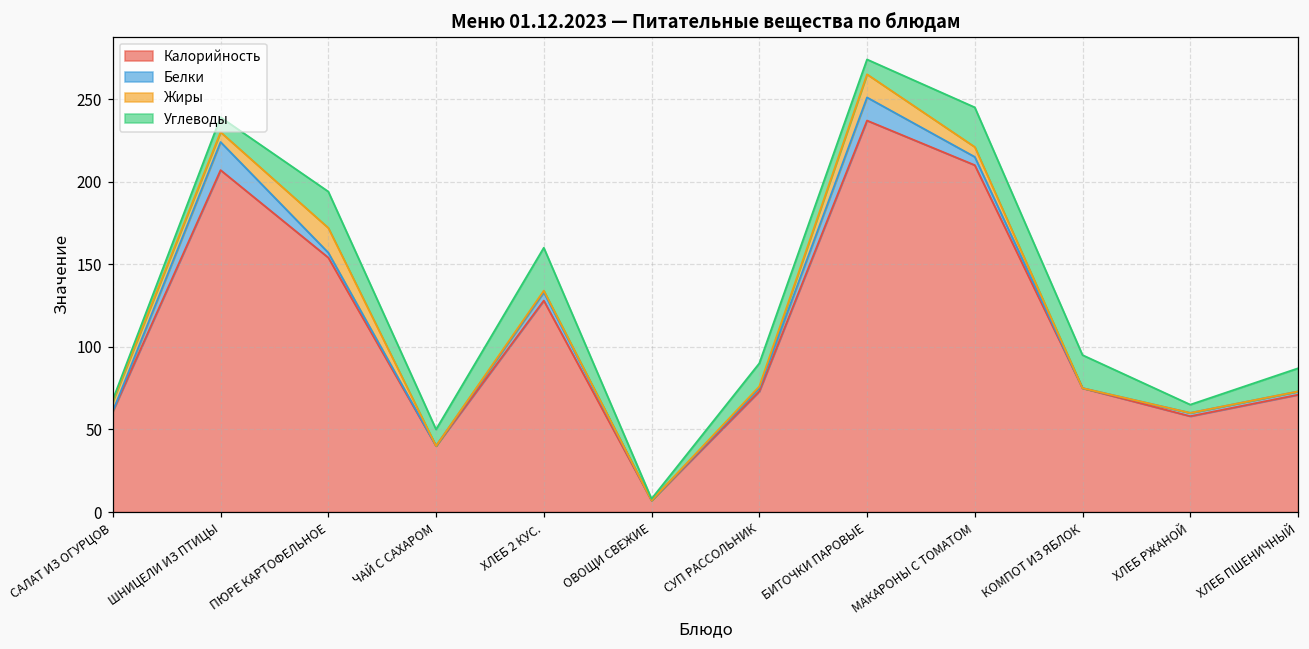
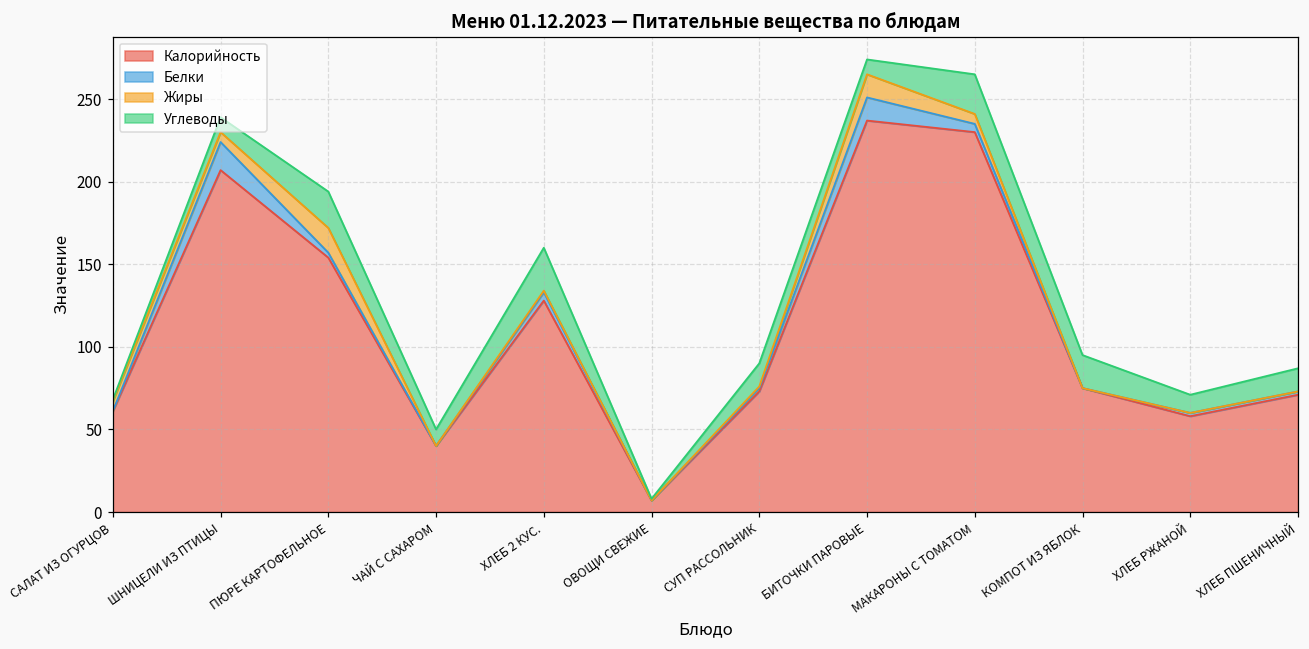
Калорийность, МАКАРОНЫ С ТОМАТОМ: 210 -> 230
Углеводы, ХЛЕБ РЖАНОЙ: 5 -> 11
